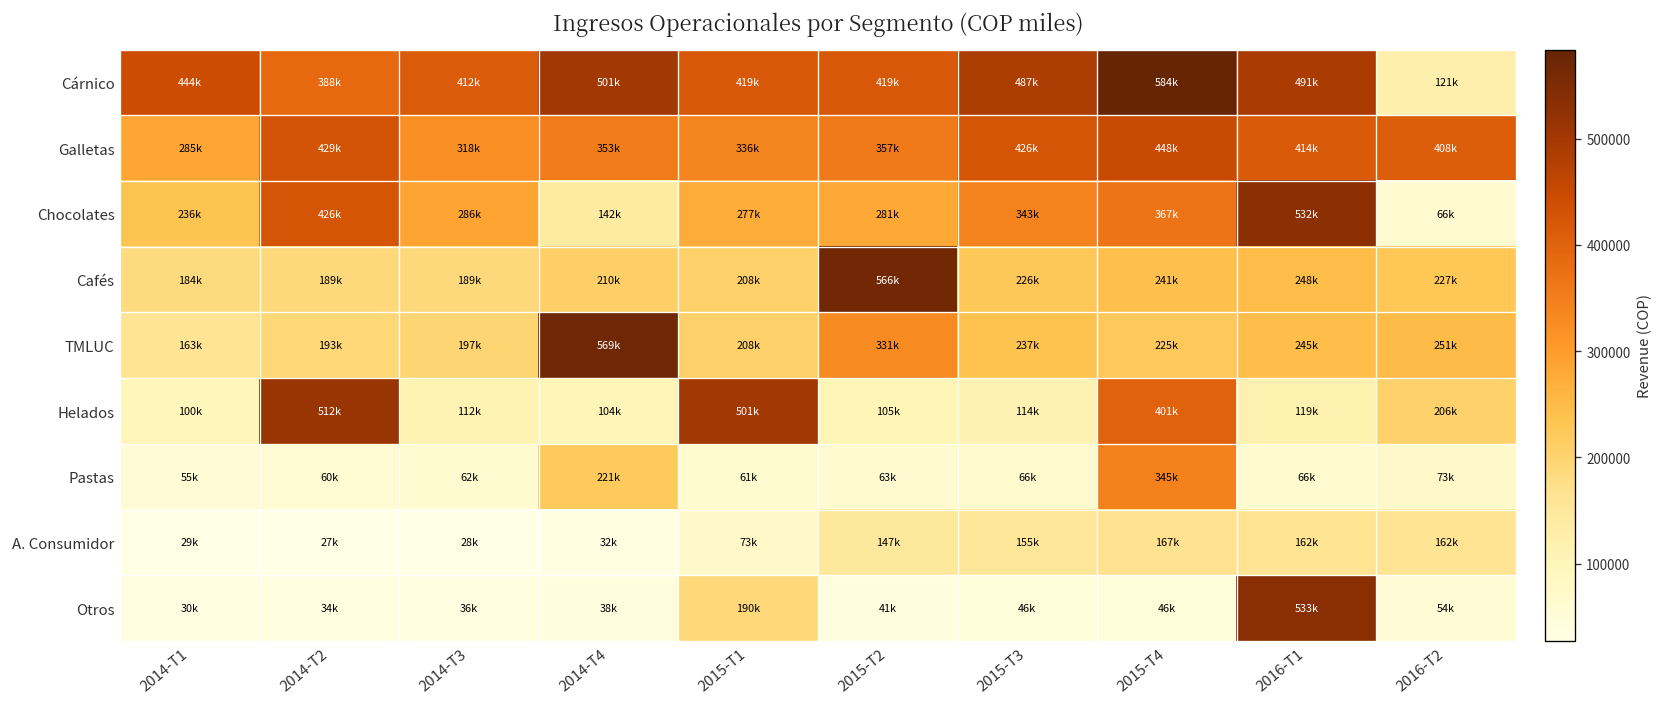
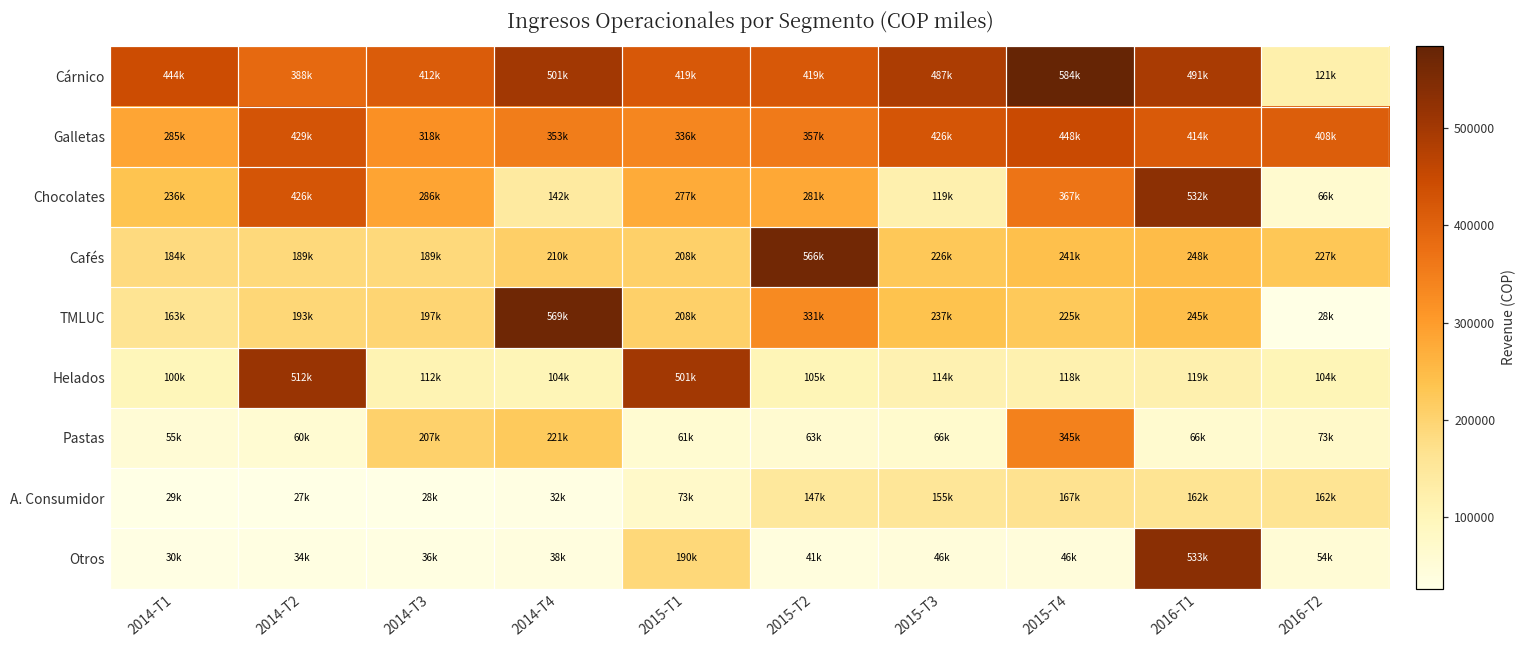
Chocolates, 2015-T3: 343k -> 119k
TMLUC, 2016-T2: 251k -> 28k
Helados, 2015-T4: 401k -> 118k
Helados, 2016-T2: 206k -> 104k
Pastas, 2014-T3: 62k -> 207k
